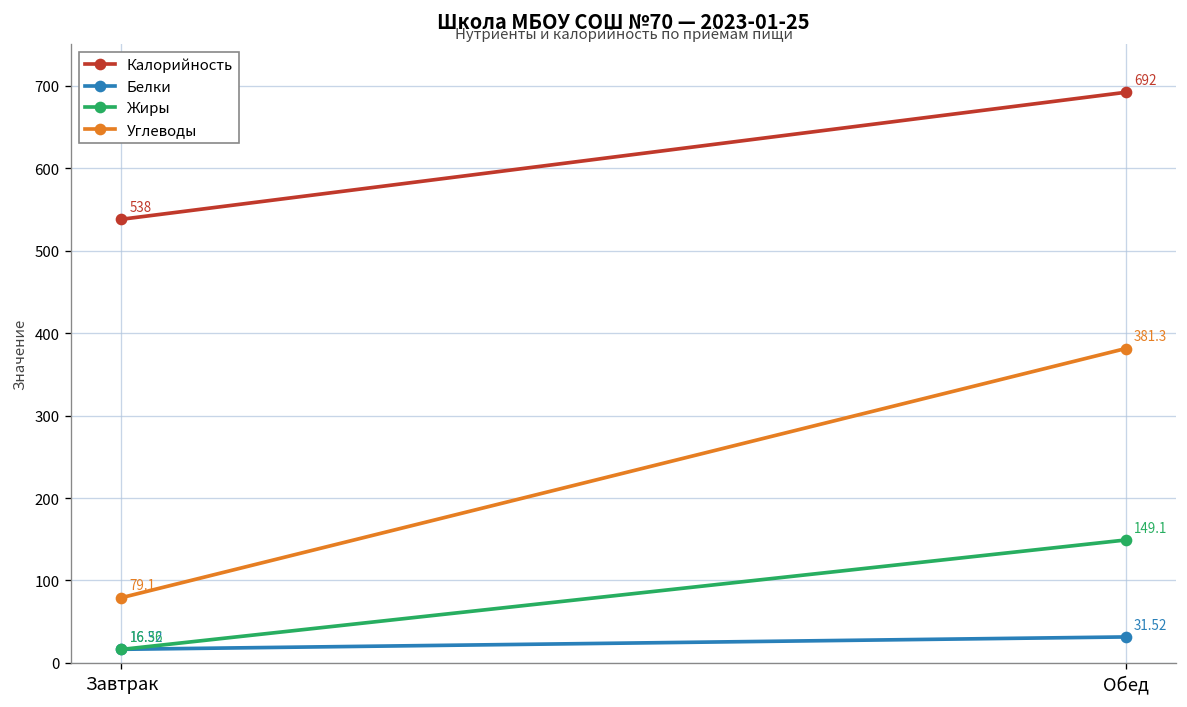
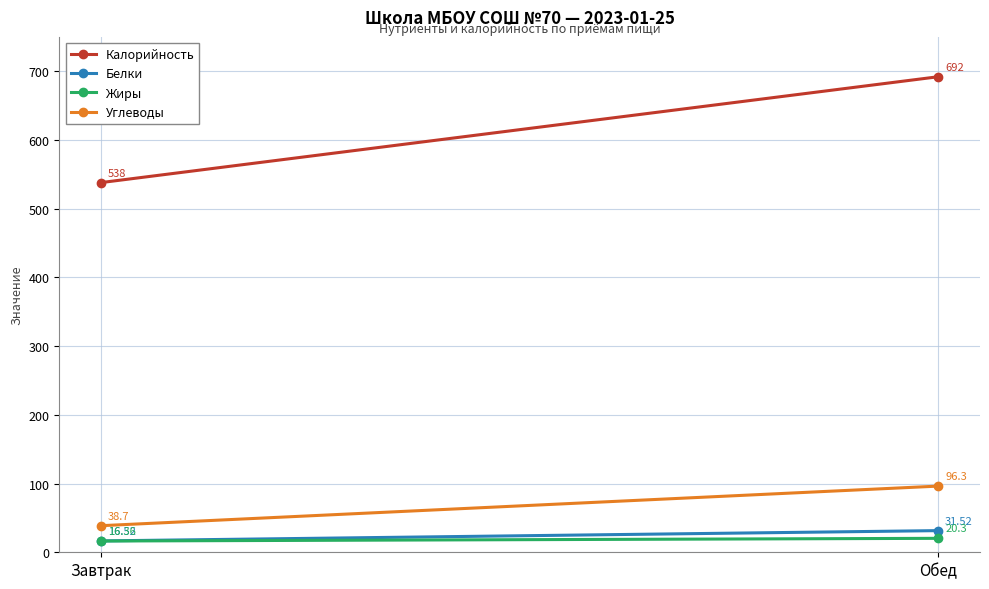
Углеводы, Завтрак: 79.1 -> 38.7
Жиры, Обед: 149.1 -> 20.3
Углеводы, Обед: 381.3 -> 96.3
